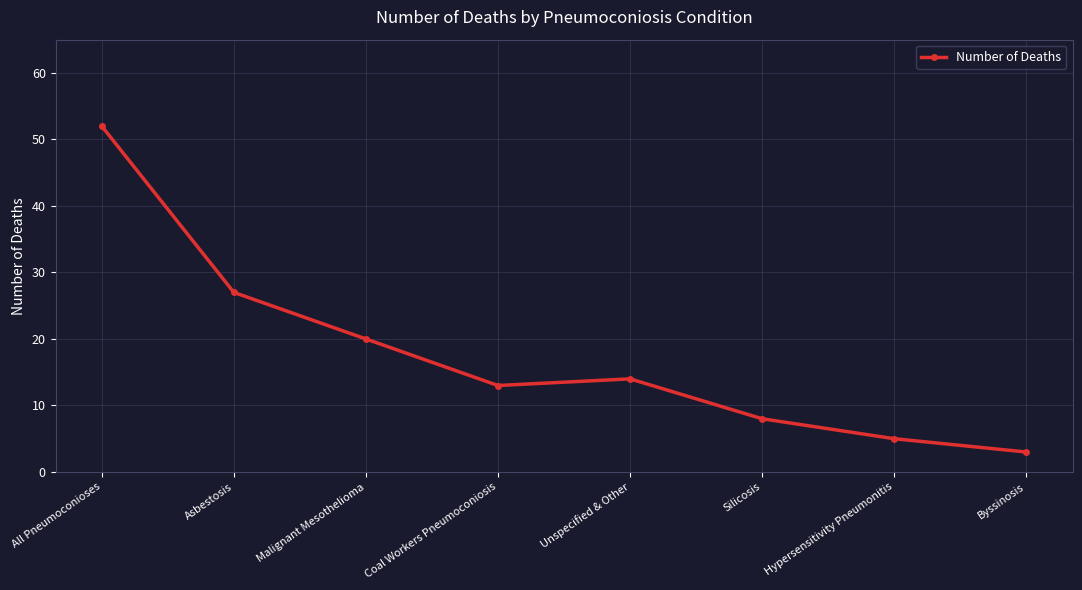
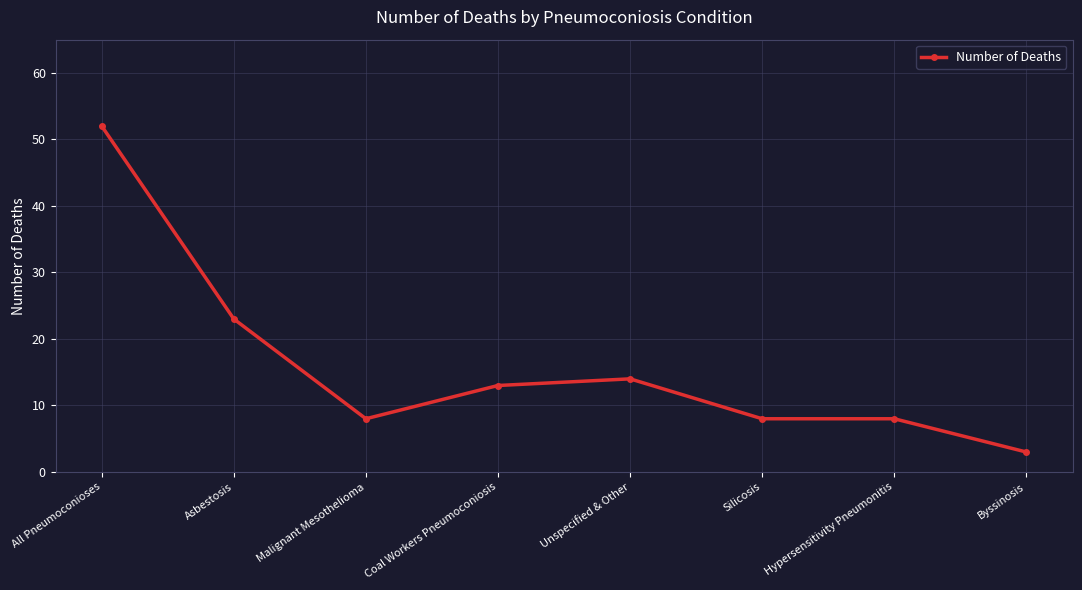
Asbestosis: 27 -> 23
Malignant Mesothelioma: 20 -> 8
Hypersensitivity Pneumonitis: 5 -> 8
